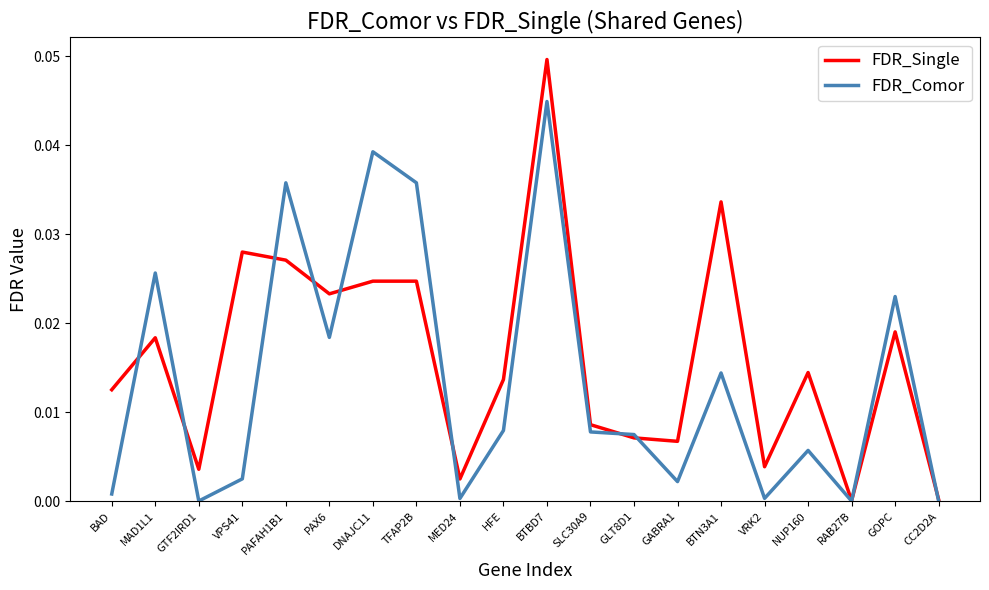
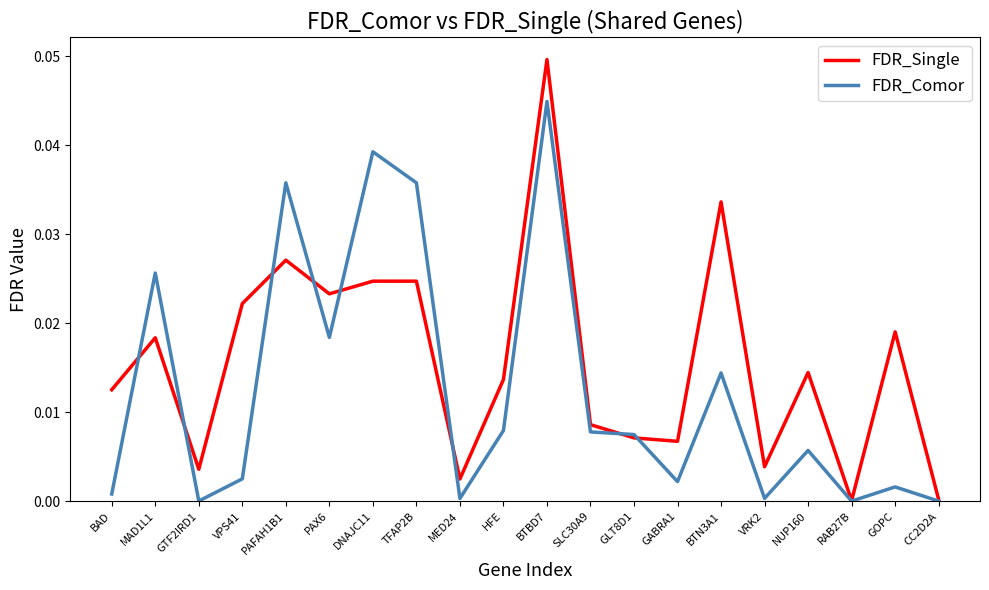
FDR_Single, VPS41: 0.028 -> 0.022
FDR_Comor, GOPC: 0.023 -> 0.002
